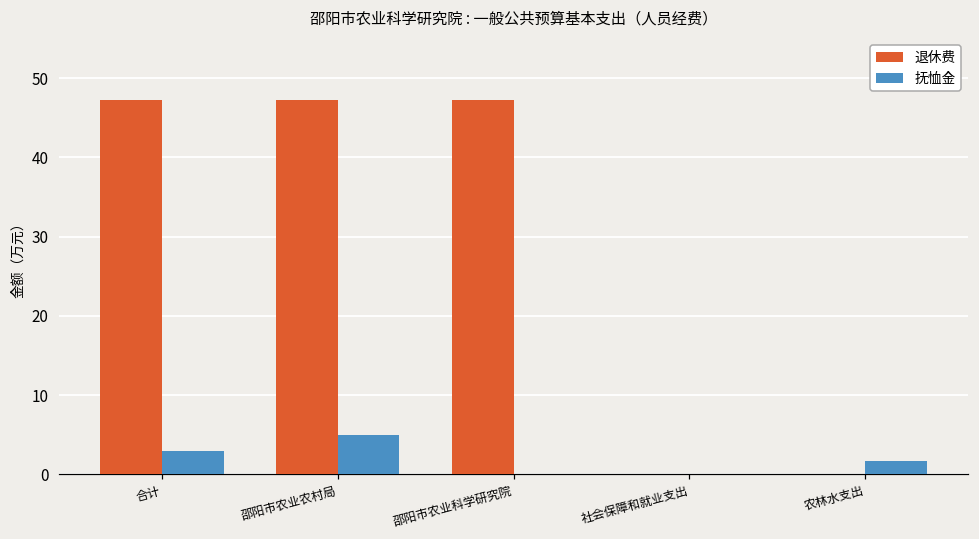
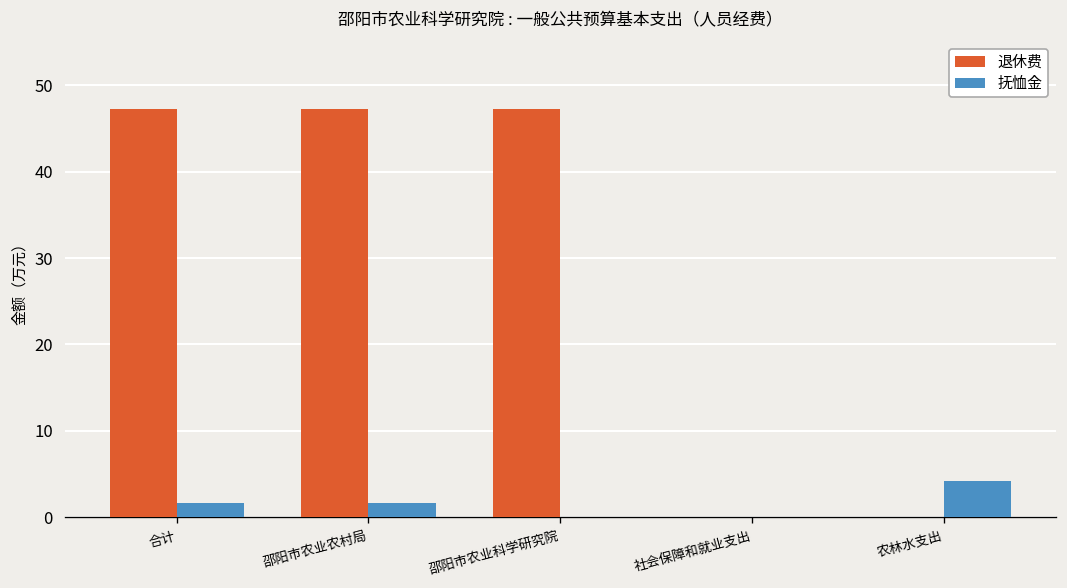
抚恤金, 合计: 3 -> 2
抚恤金, 邵阳市农业农村局: 5 -> 2
抚恤金, 农林水支出: 2 -> 4
